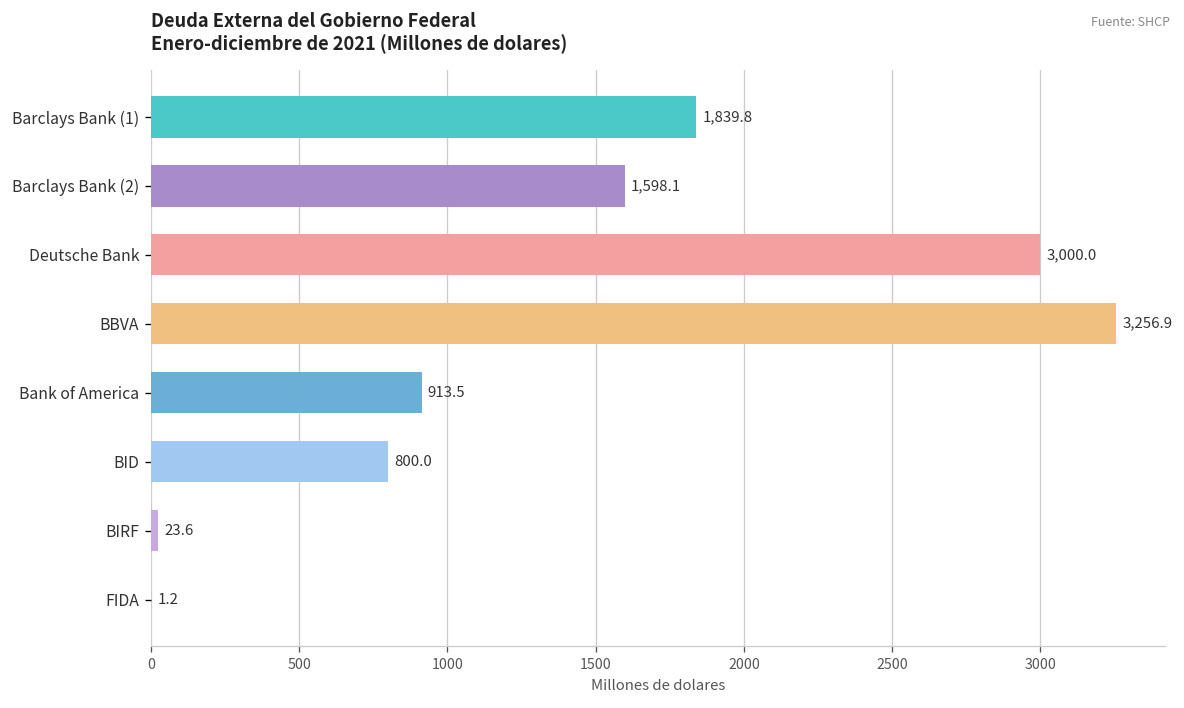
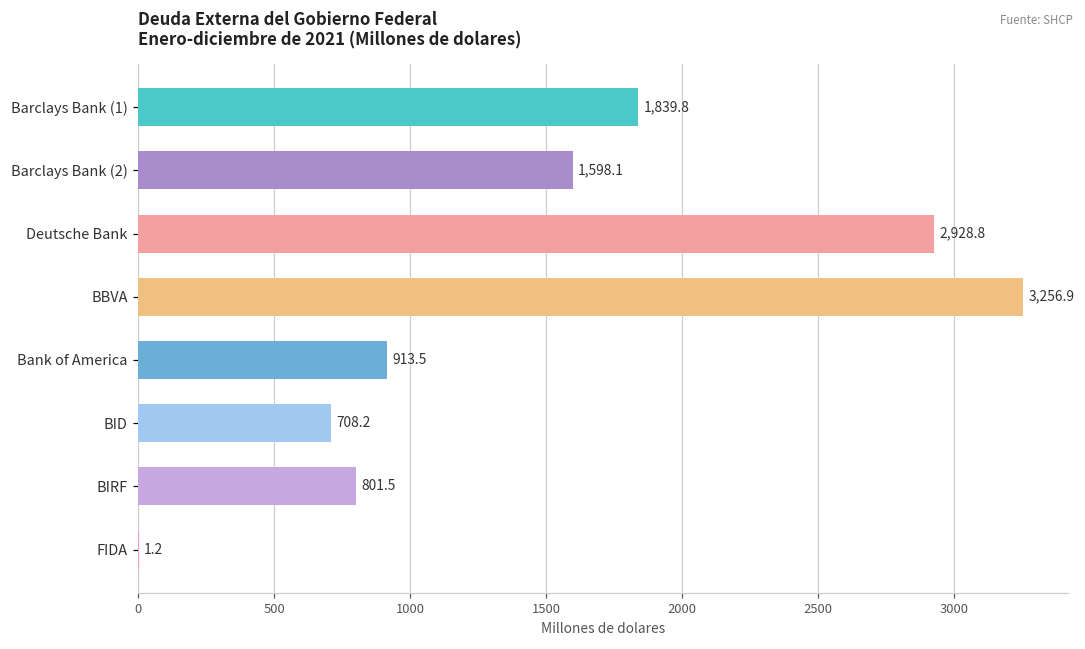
Deutsche Bank: 3,000.0 -> 2,928.8
BID: 800.0 -> 708.2
BIRF: 23.6 -> 801.5
